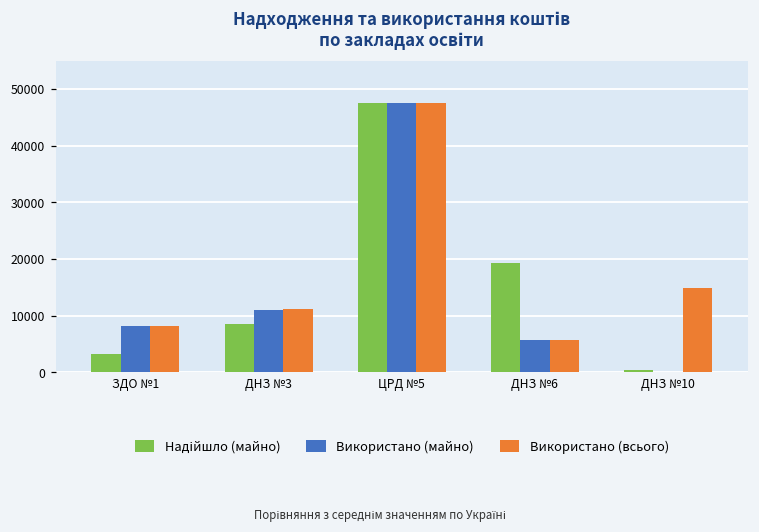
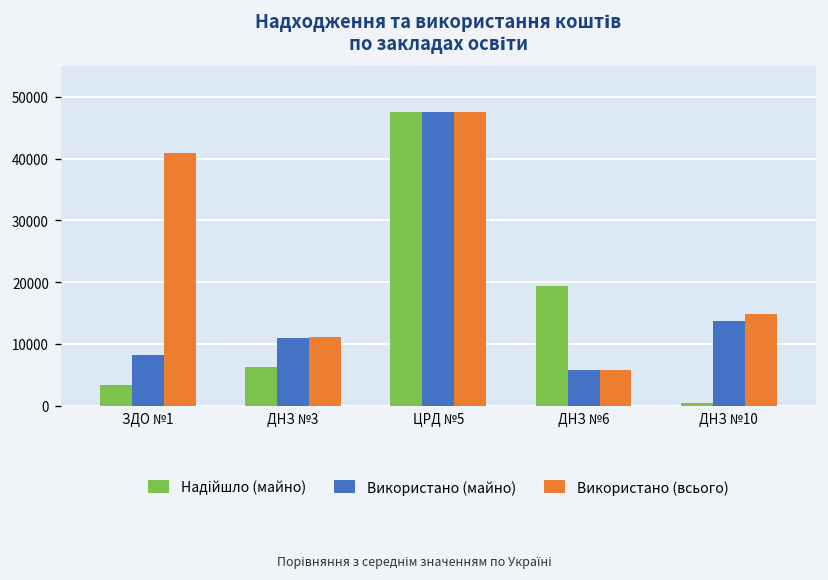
Використано (всього), ЗДО №1: 8000 -> 41000
Надійшло (майно), ДНЗ №3: 8000 -> 6000
Використано (майно), ДНЗ №10: 0 -> 14000
